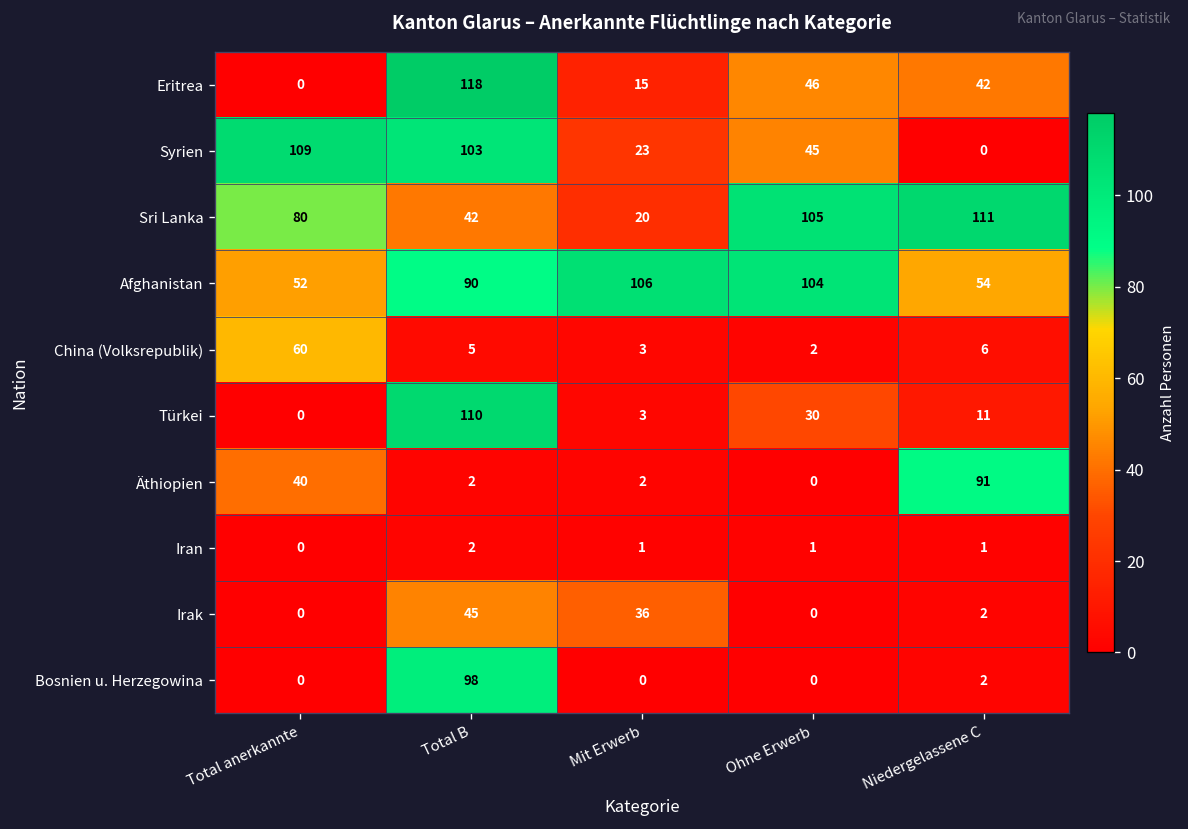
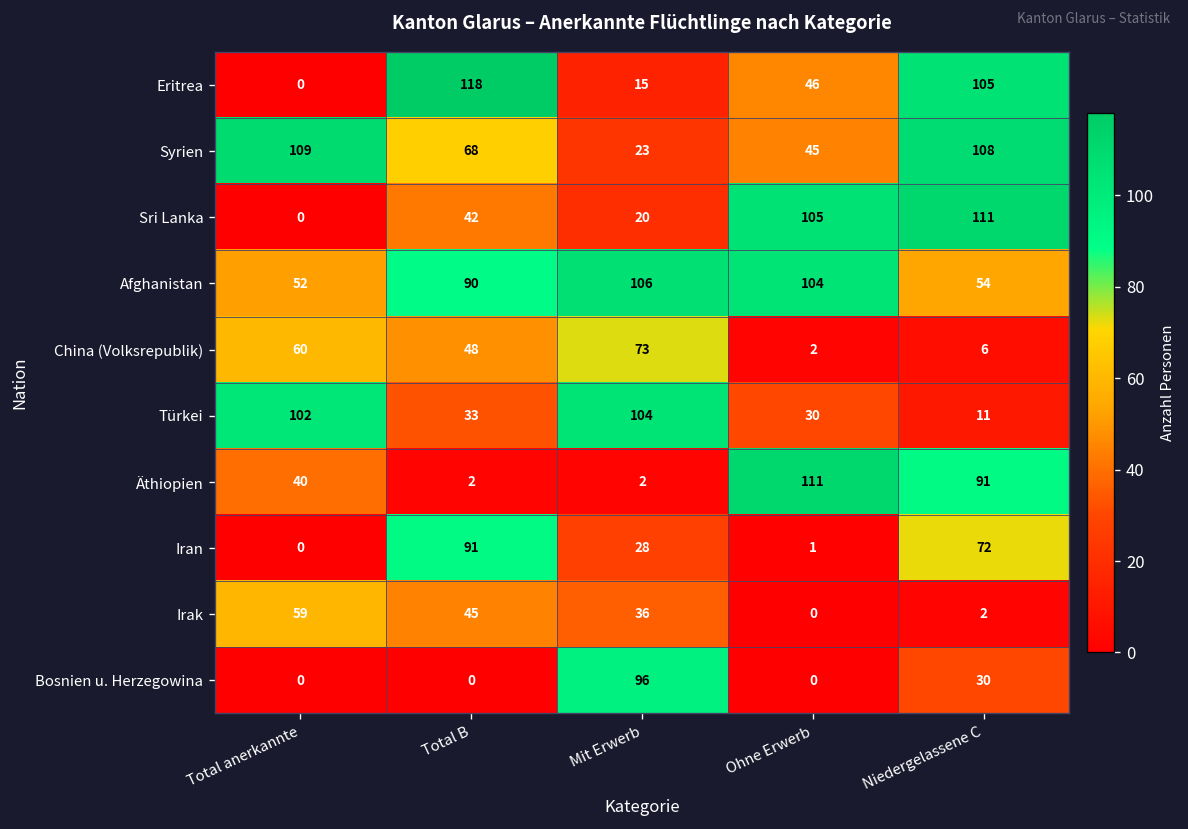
Eritrea, Niedergelassene C: 42 -> 105
Syrien, Total B: 103 -> 68
Syrien, Niedergelassene C: 0 -> 108
Sri Lanka, Total anerkannte: 80 -> 0
China (Volksrepublik), Total B: 5 -> 48
China (Volksrepublik), Mit Erwerb: 3 -> 73
Türkei, Total anerkannte: 0 -> 102
Türkei, Total B: 110 -> 33
Türkei, Mit Erwerb: 3 -> 104
Äthiopien, Ohne Erwerb: 0 -> 111
Iran, Total B: 2 -> 91
Iran, Mit Erwerb: 1 -> 28
Iran, Niedergelassene C: 1 -> 72
Irak, Total anerkannte: 0 -> 59
Bosnien u. Herzegowina, Total B: 98 -> 0
Bosnien u. Herzegowina, Mit Erwerb: 0 -> 96
Bosnien u. Herzegowina, Niedergelassene C: 2 -> 30
